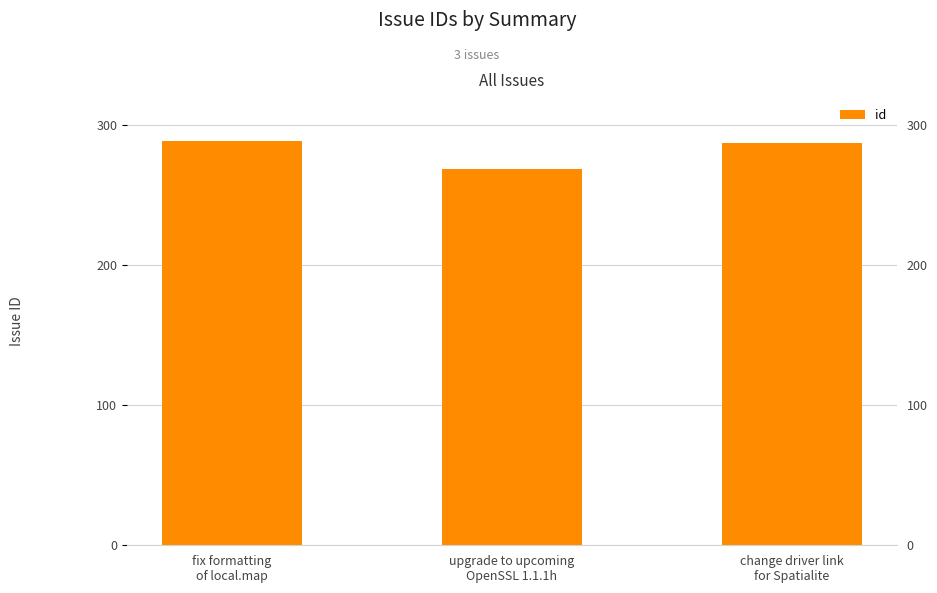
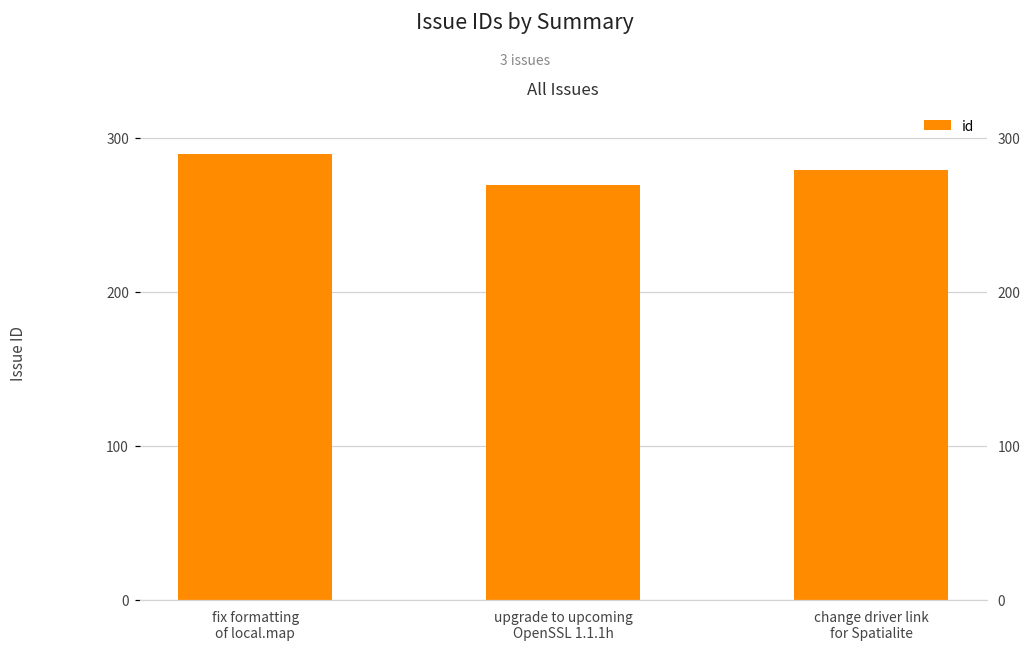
change driver link for Spatialite: 287 -> 279
